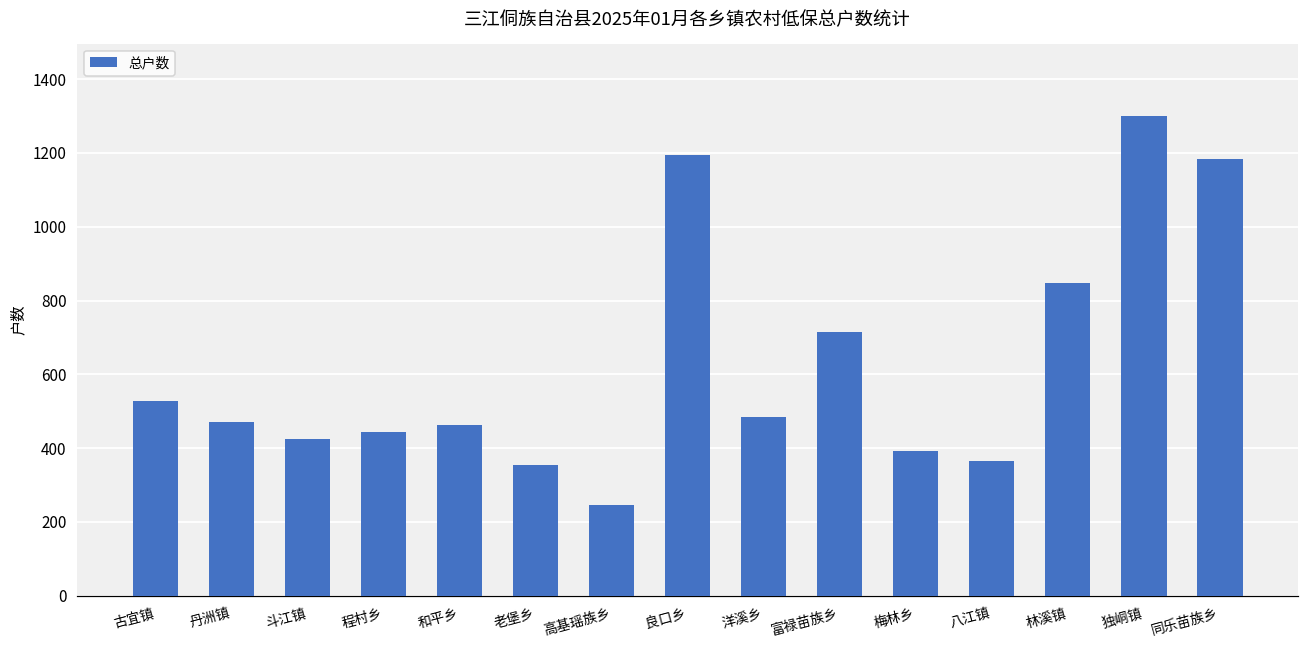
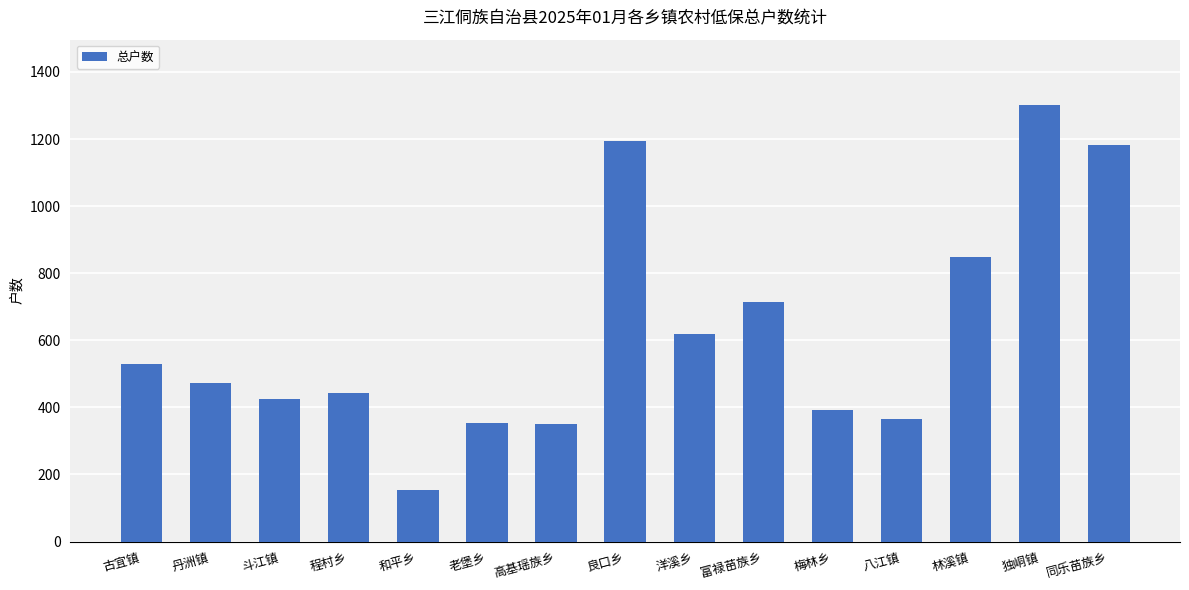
和平乡: 460 -> 160
高基瑶族乡: 250 -> 350
洋溪乡: 480 -> 620
